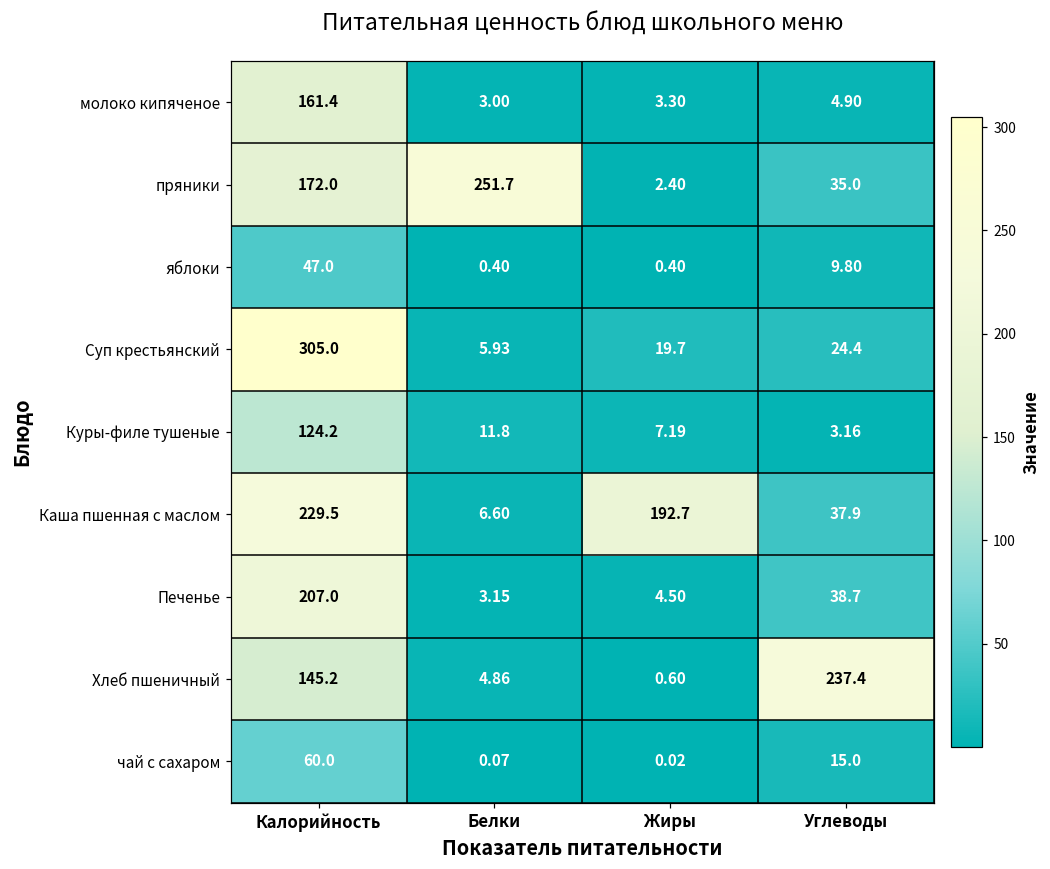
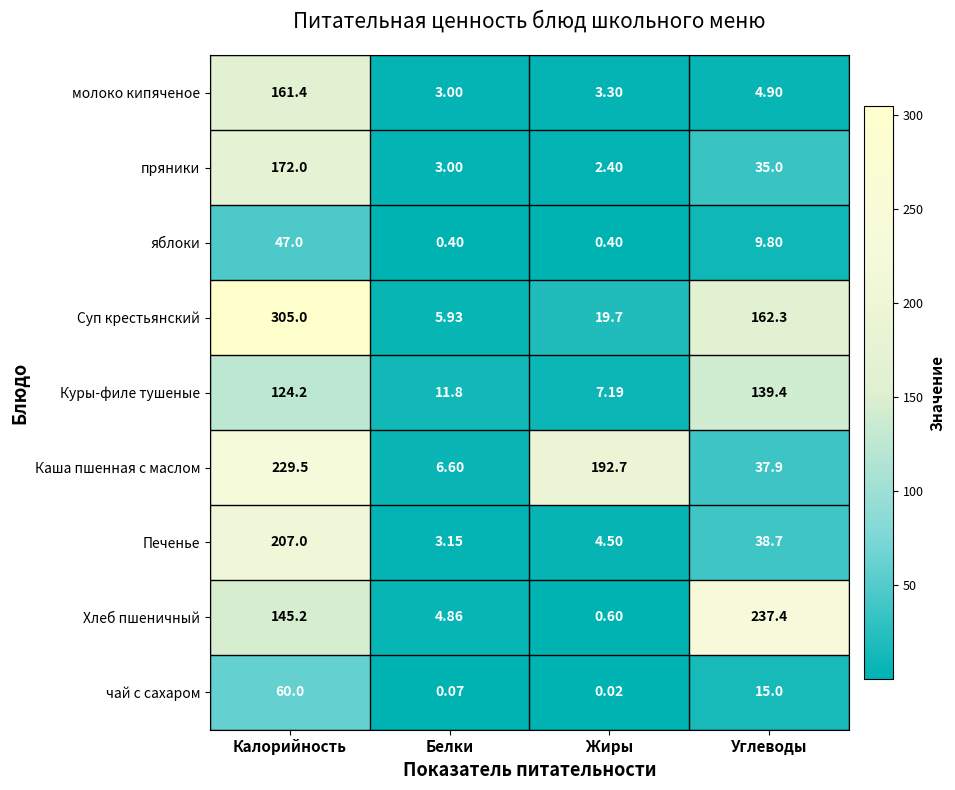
пряники, Белки: 251.7 -> 3.00
Суп крестьянский, Углеводы: 24.4 -> 162.3
Куры-филе тушеные, Углеводы: 3.16 -> 139.4
